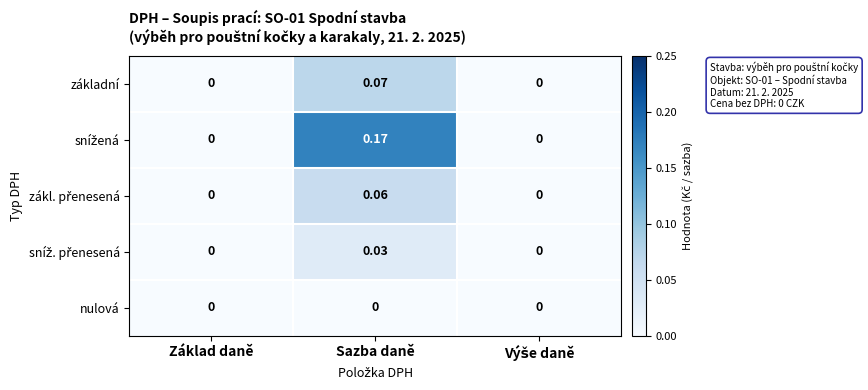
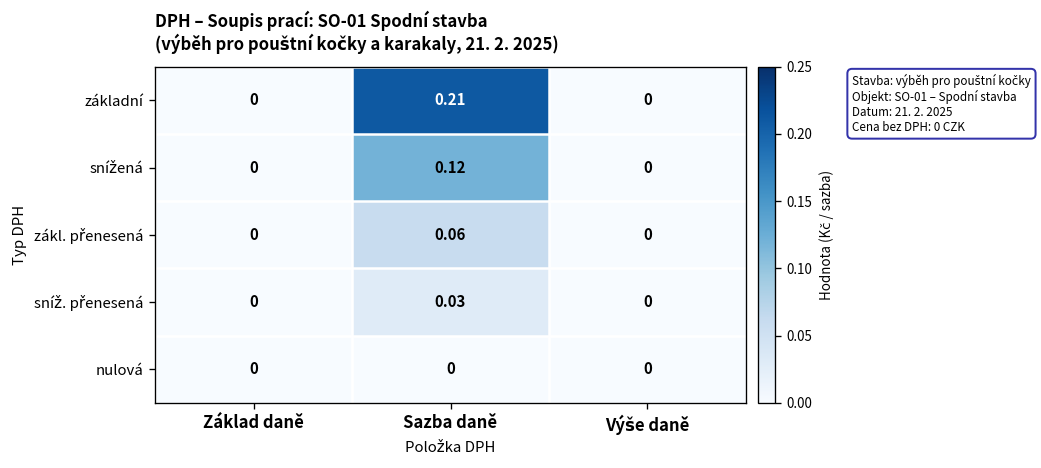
základní, Sazba daně: 0.07 -> 0.21
snížená, Sazba daně: 0.17 -> 0.12
